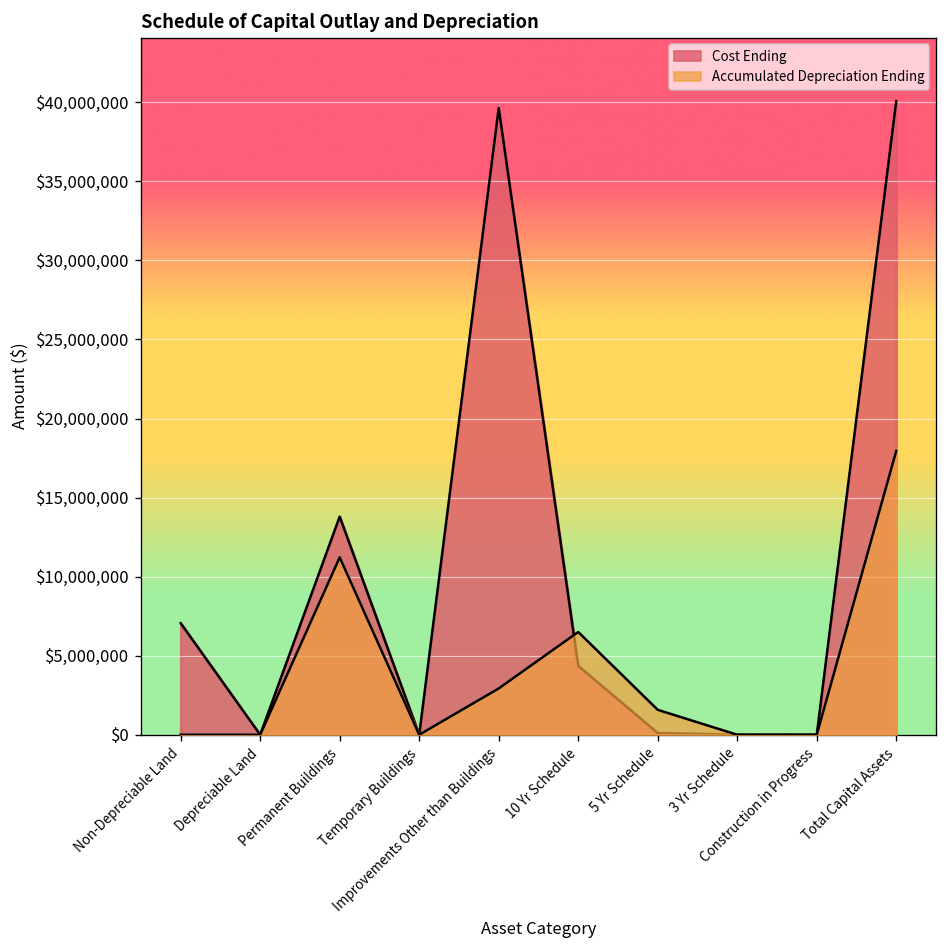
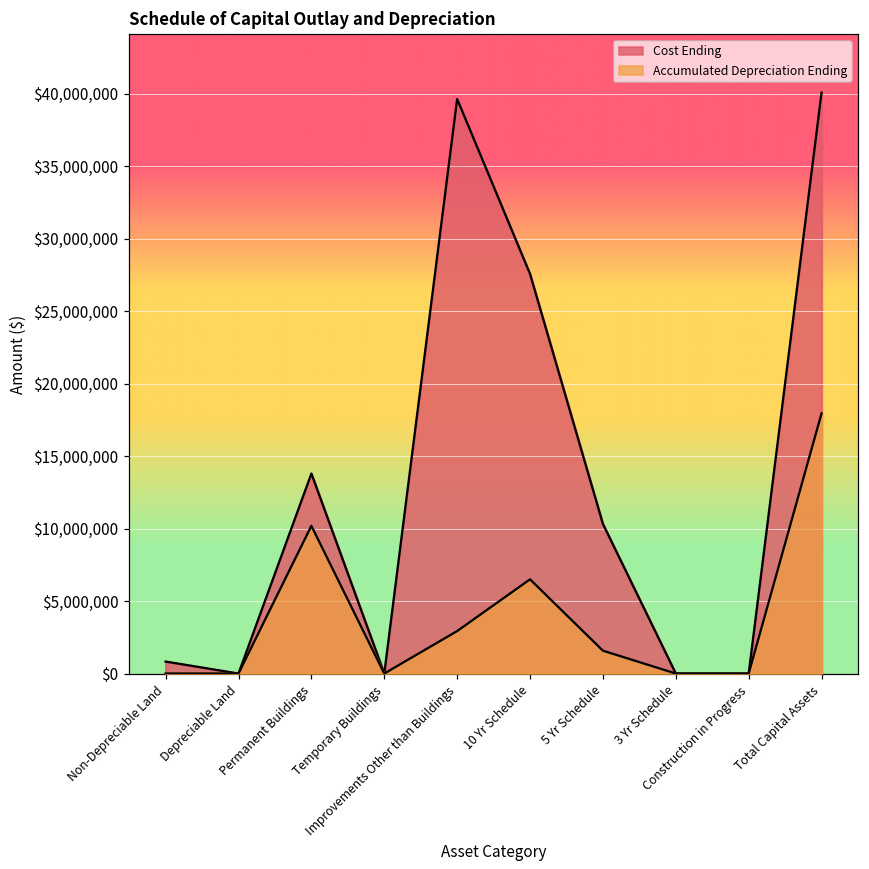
Cost Ending, Non-Depreciable Land: $7,100,000 -> $800,000
Accumulated Depreciation Ending, Permanent Buildings: $11,200,000 -> $10,200,000
Cost Ending, 10 Yr Schedule: $4,400,000 -> $27,600,000
Cost Ending, 5 Yr Schedule: $100,000 -> $10,300,000
